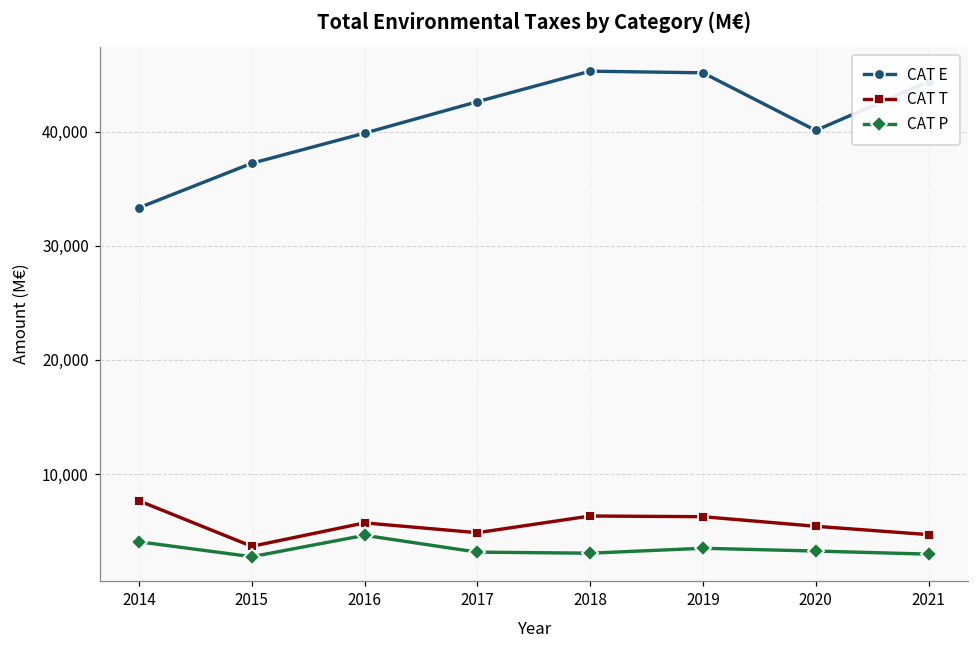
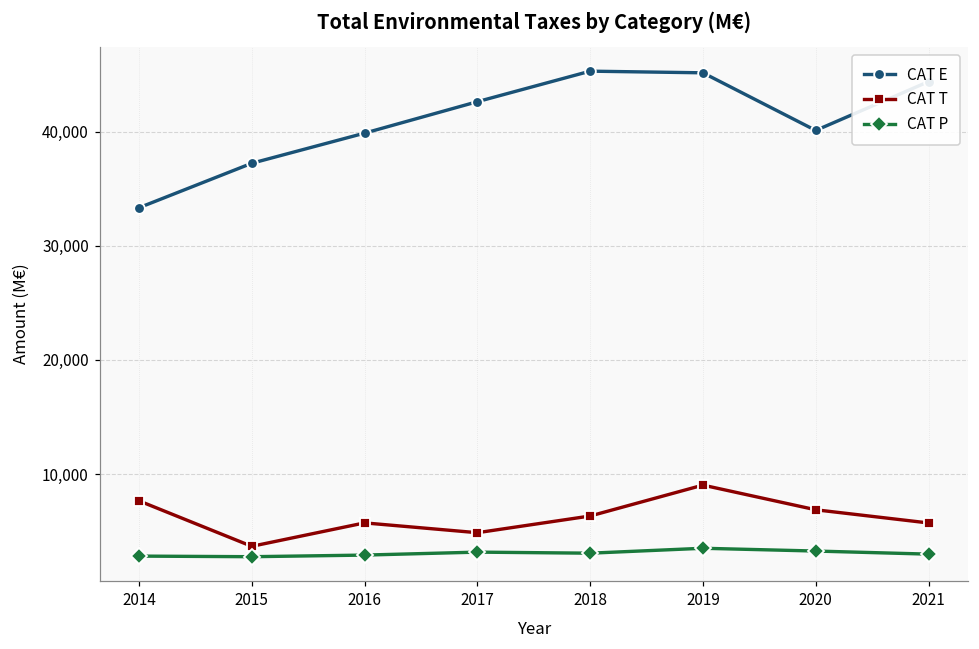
CAT P, 2014: 4,100 -> 2,800
CAT P, 2016: 4,600 -> 2,900
CAT T, 2019: 6,300 -> 9,000
CAT T, 2020: 5,400 -> 6,900
CAT T, 2021: 4,700 -> 5,700
